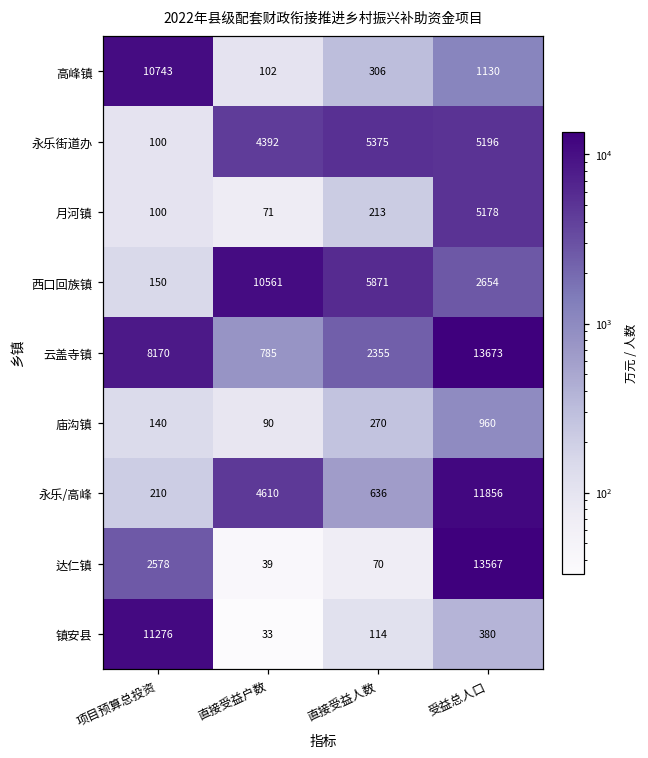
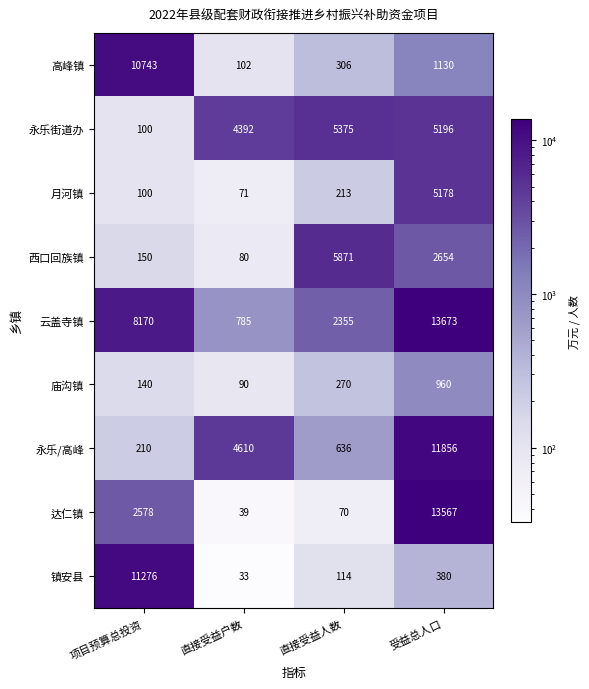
西口回族镇, 直接受益户数: 10561 -> 80
